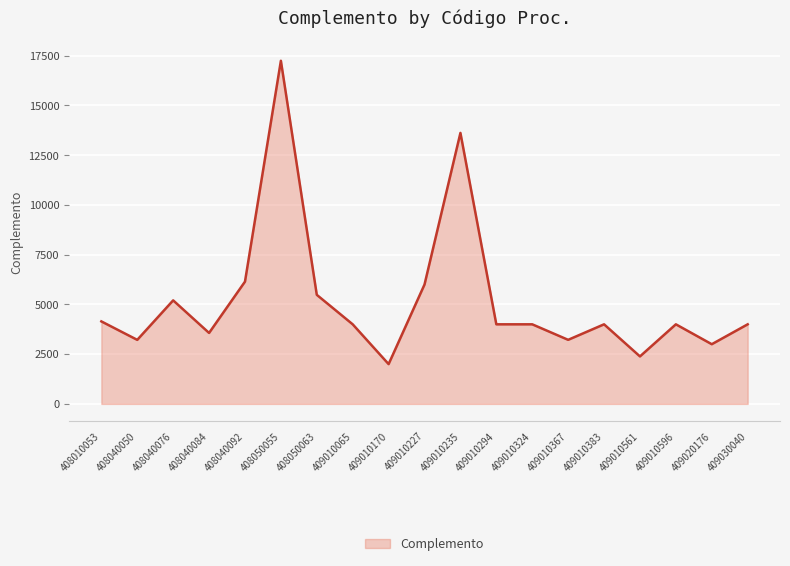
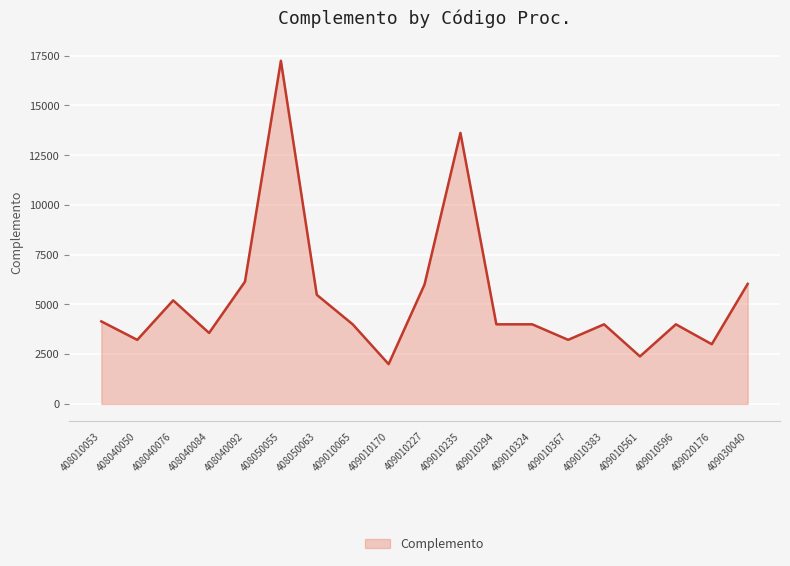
409030040: 4000 -> 6000
